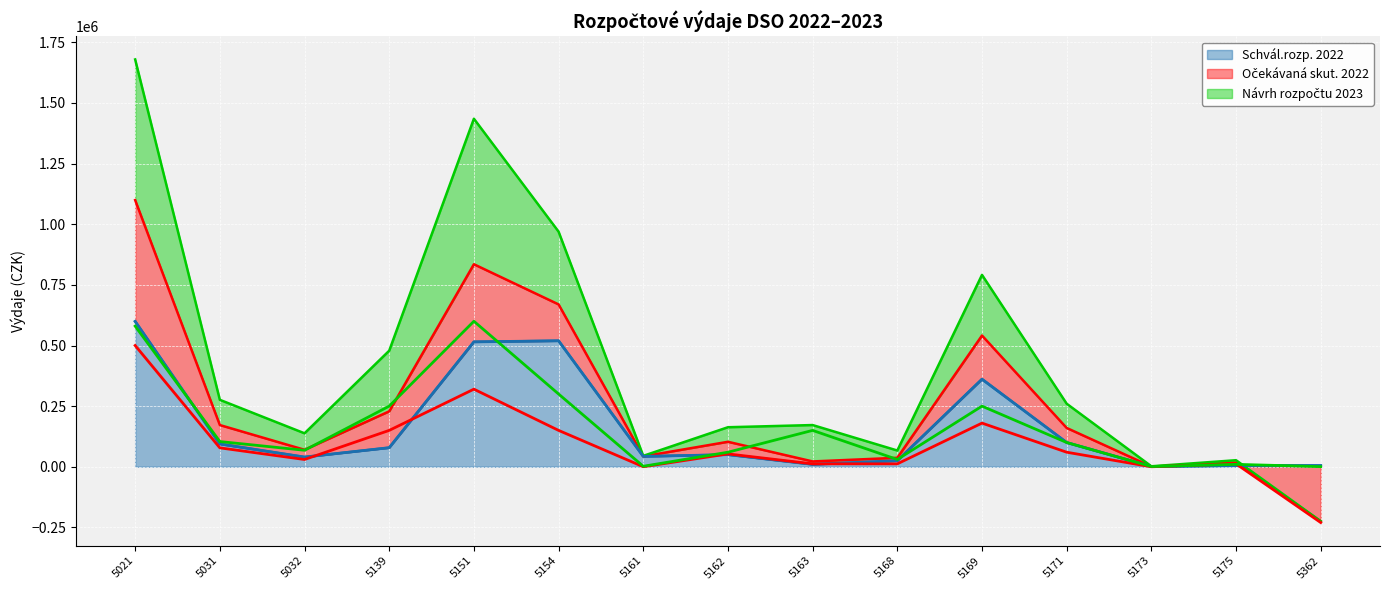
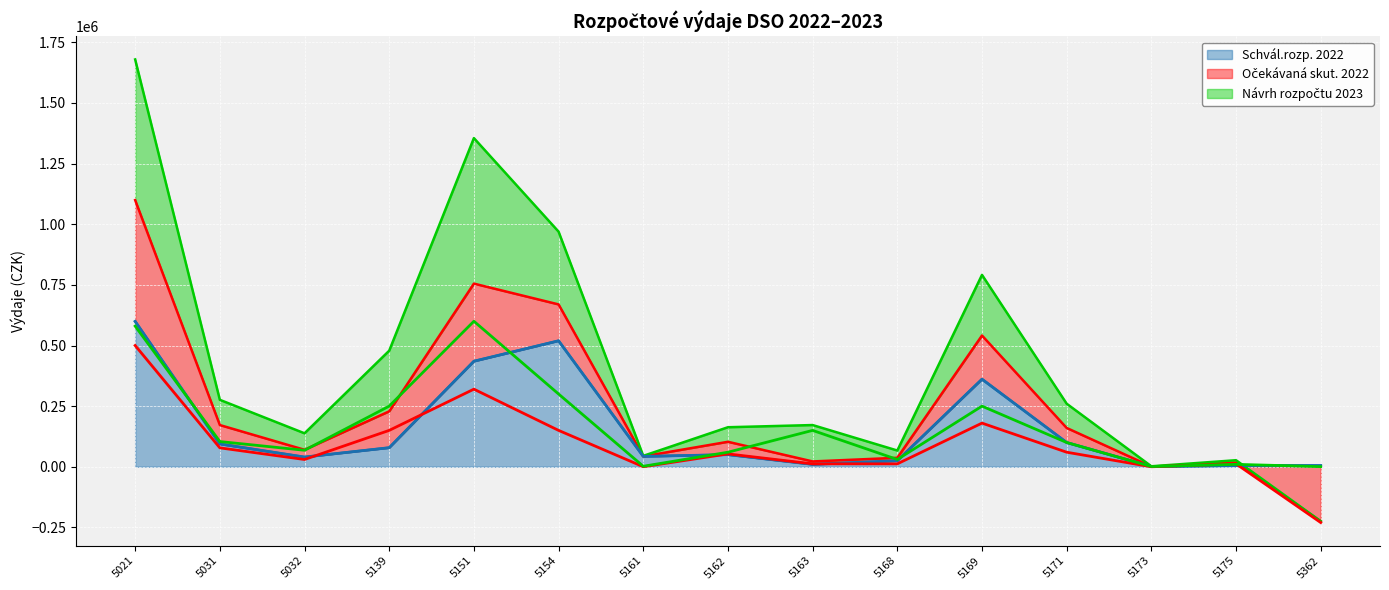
Schvál.rozp. 2022, 5151: 520000 -> 440000
